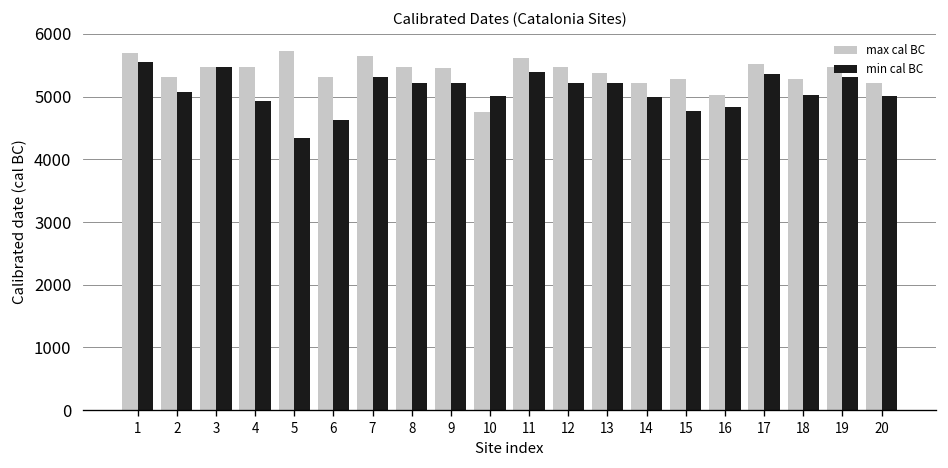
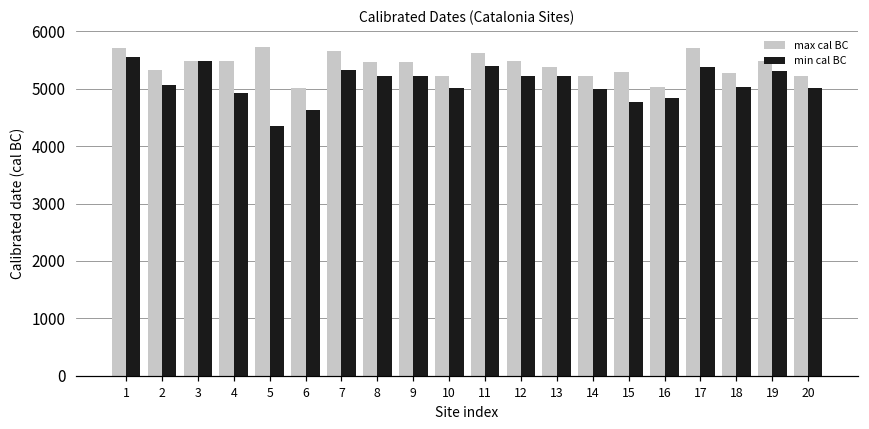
max cal BC, 6: 5300 -> 5000
max cal BC, 10: 4800 -> 5200
max cal BC, 17: 5500 -> 5700
